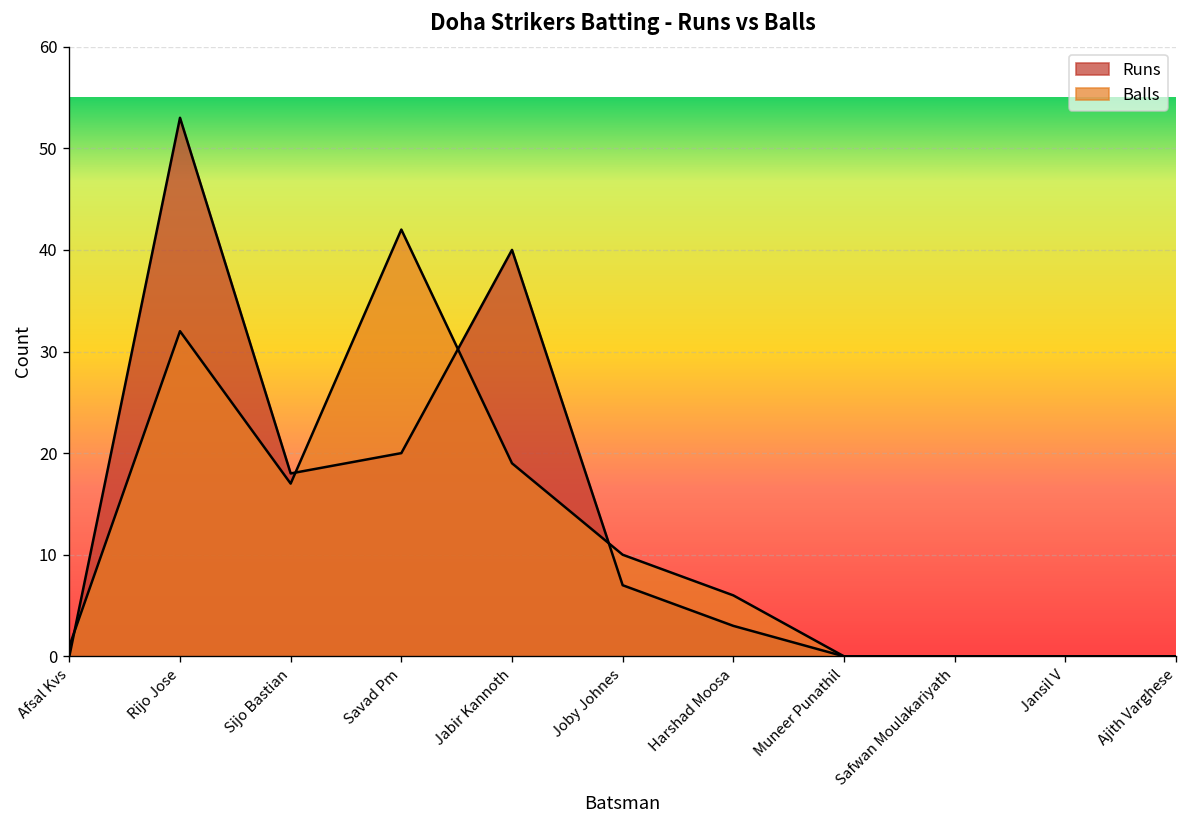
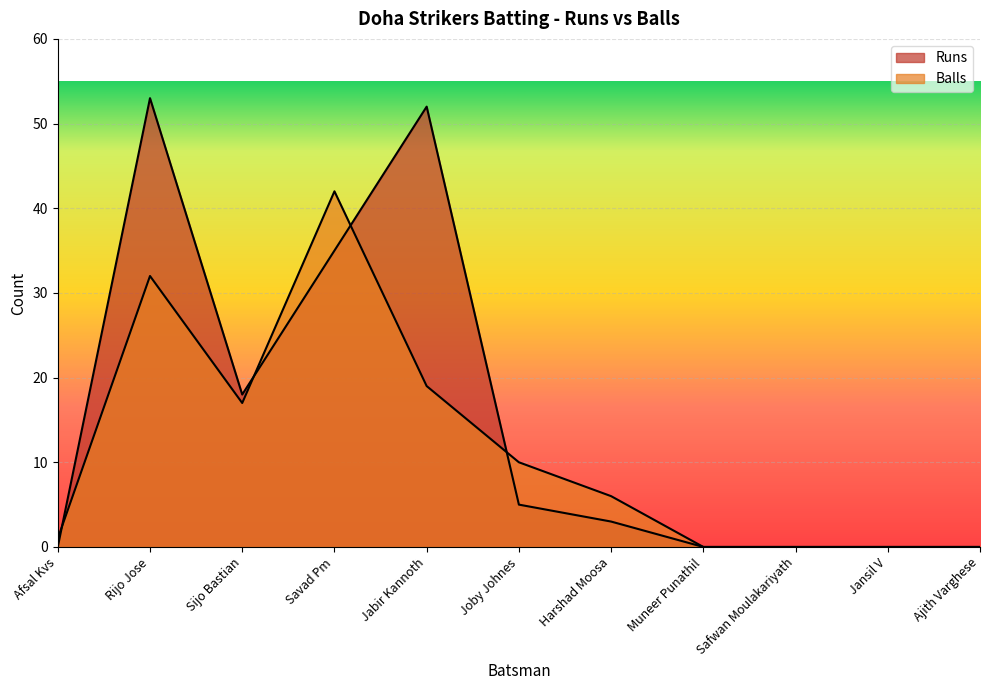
Runs, Savad Pm: 20 -> 35
Runs, Jabir Kannoth: 40 -> 52
Runs, Joby Johnes: 7 -> 5
